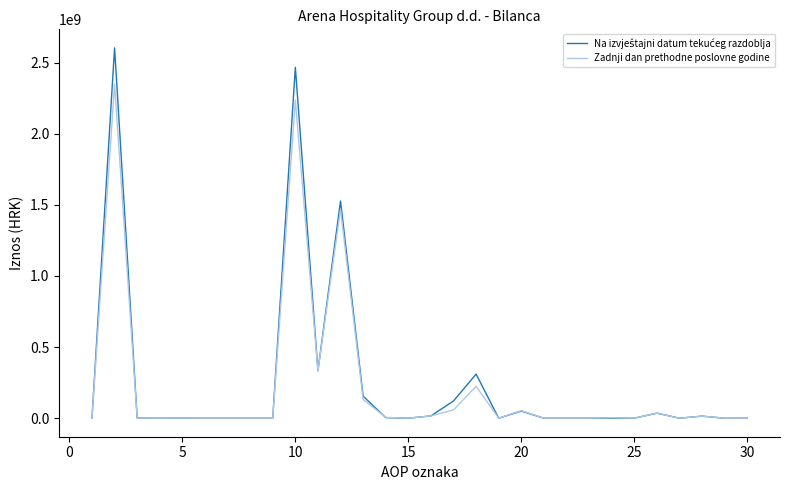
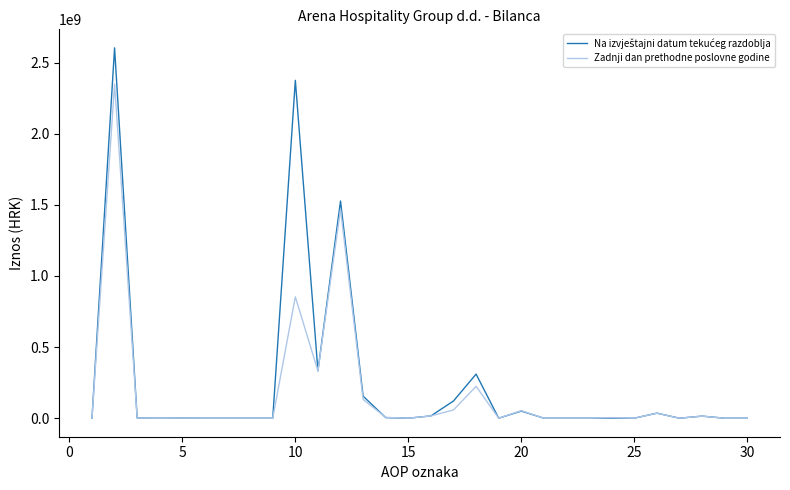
Na izvještajni datum tekućeg razdoblja, 10: 2470000000 -> 2380000000
Zadnji dan prethodne poslovne godine, 10: 2240000000 -> 850000000
